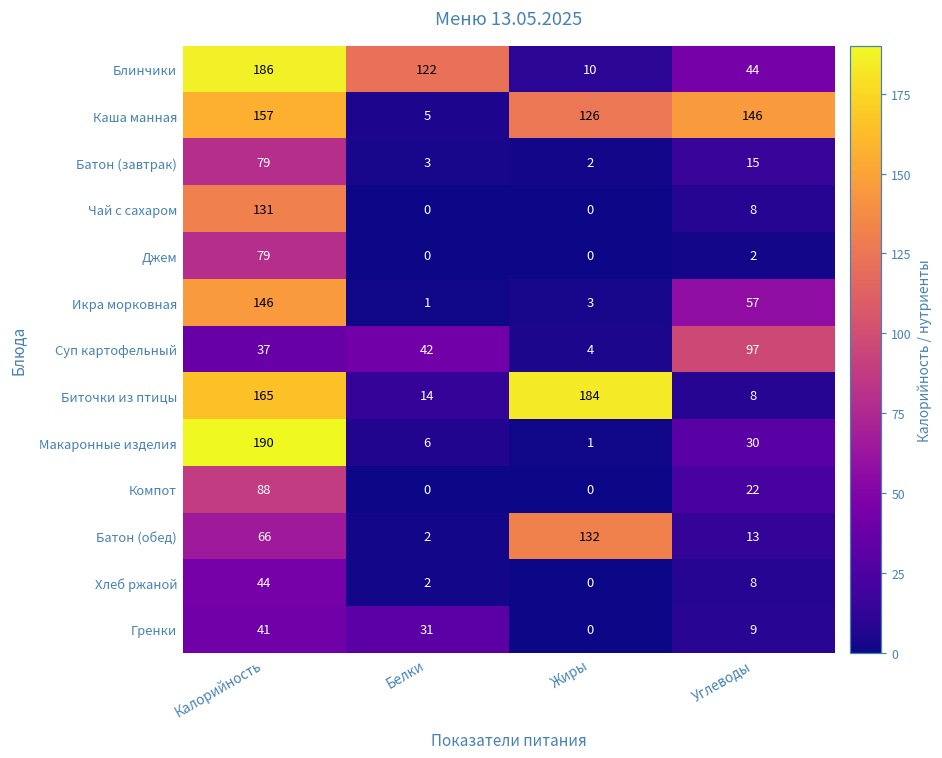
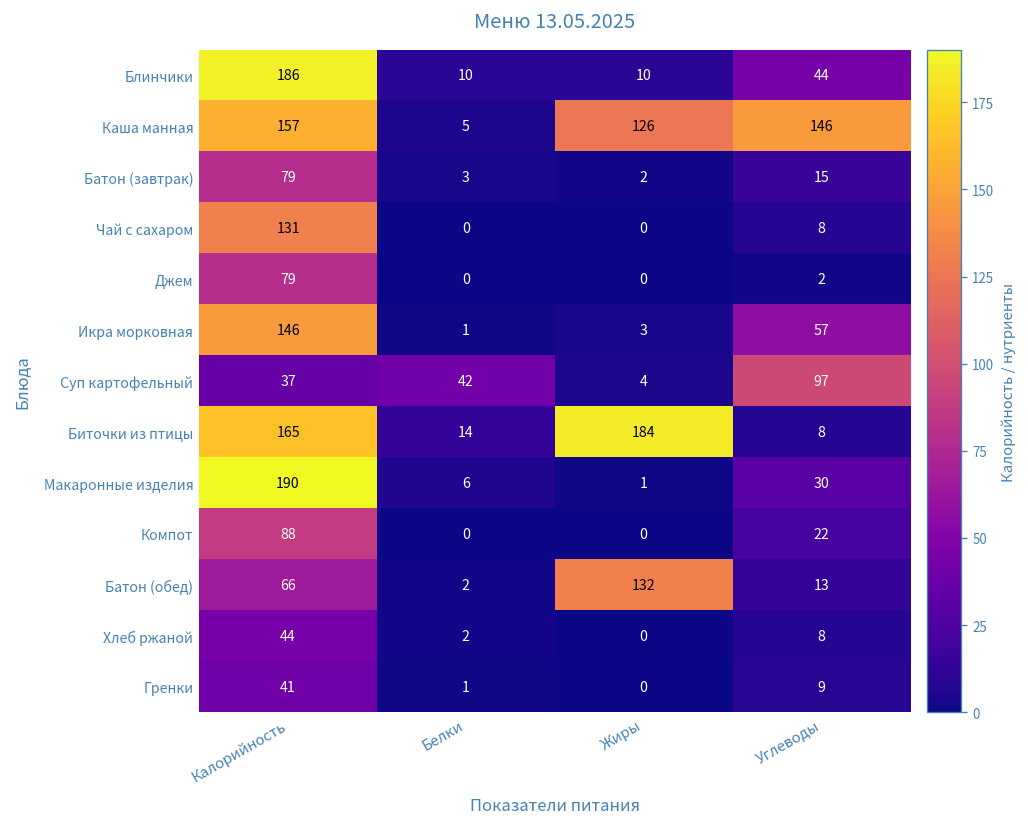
Блинчики, Белки: 122 -> 10
Гренки, Белки: 31 -> 1
